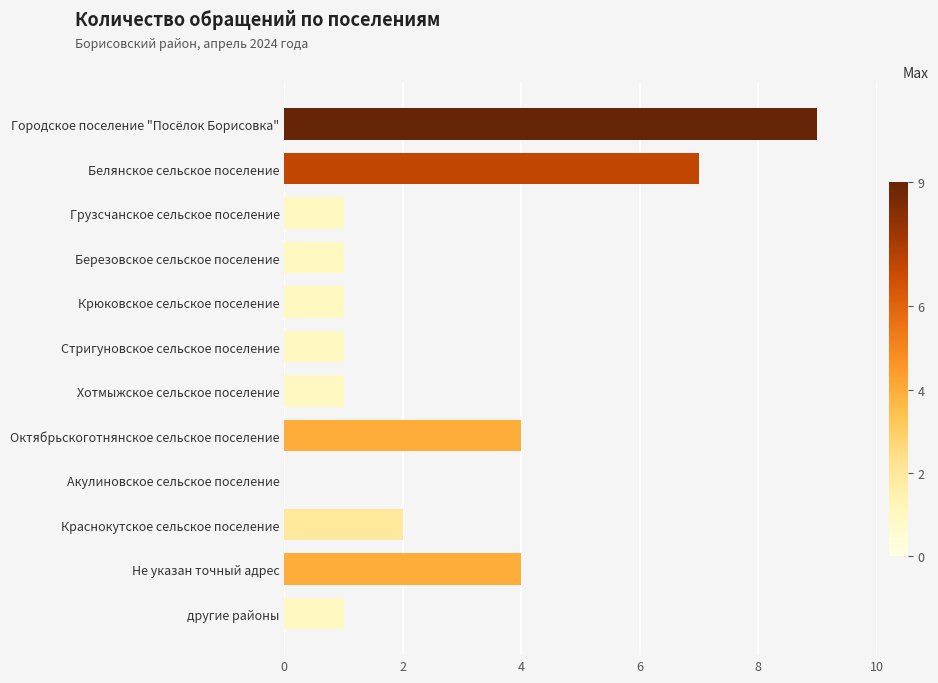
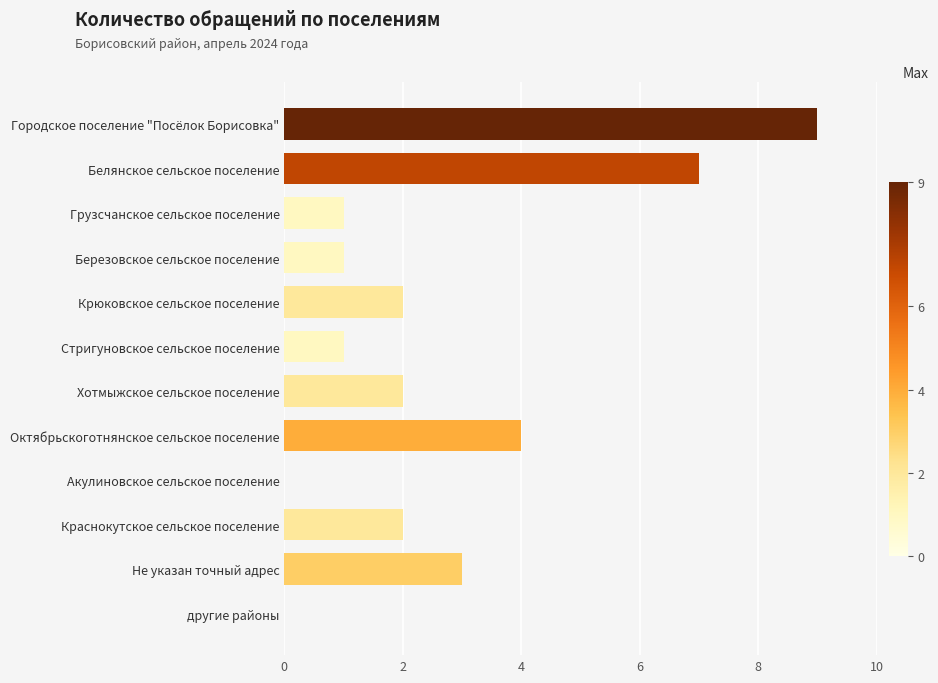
Крюковское сельское поселение: 1 -> 2
Хотмыжское сельское поселение: 1 -> 2
Не указан точный адрес: 4 -> 3
другие районы: 1 -> 0
